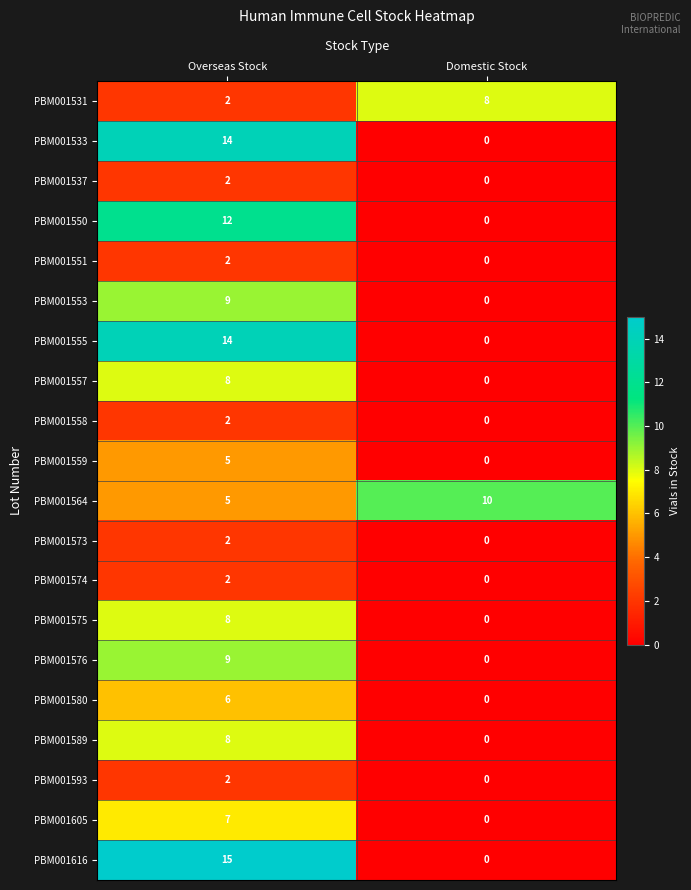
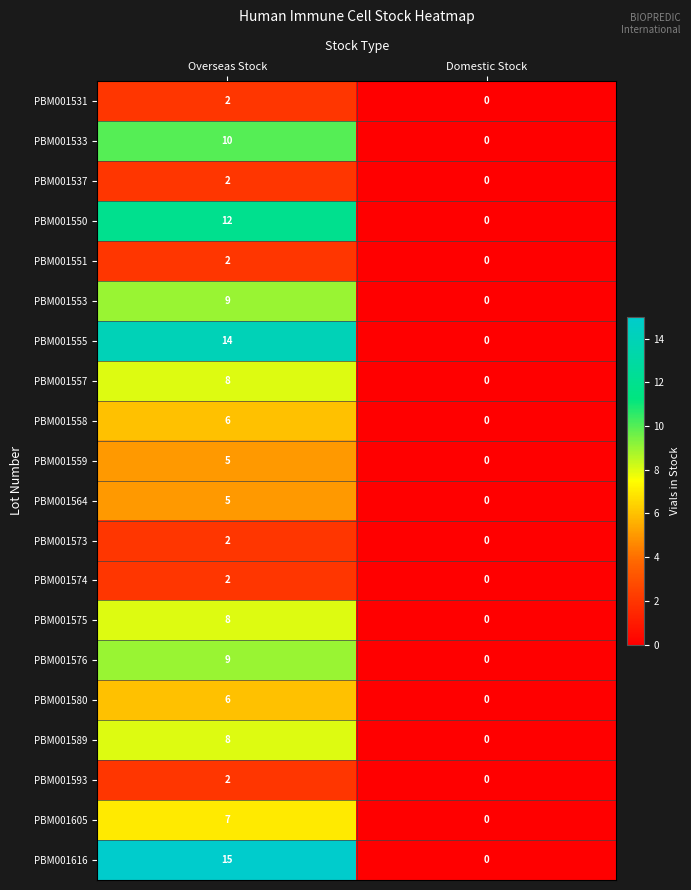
PBM001531, Domestic Stock: 8 -> 0
PBM001533, Overseas Stock: 14 -> 10
PBM001558, Overseas Stock: 2 -> 6
PBM001564, Domestic Stock: 10 -> 0
